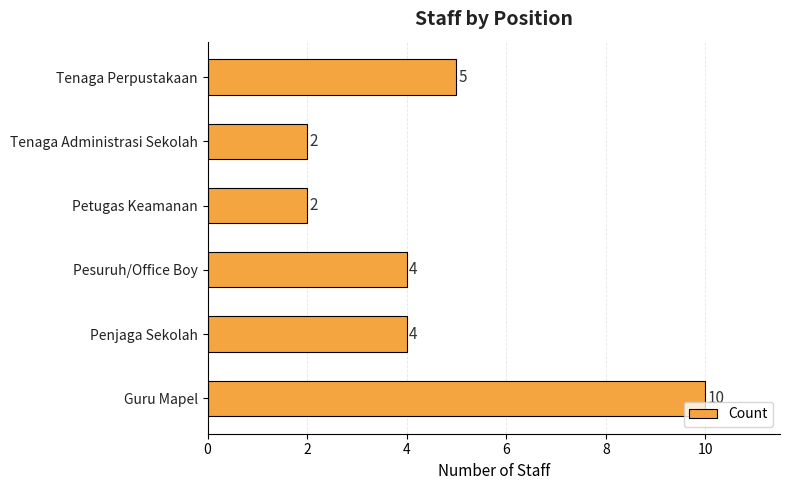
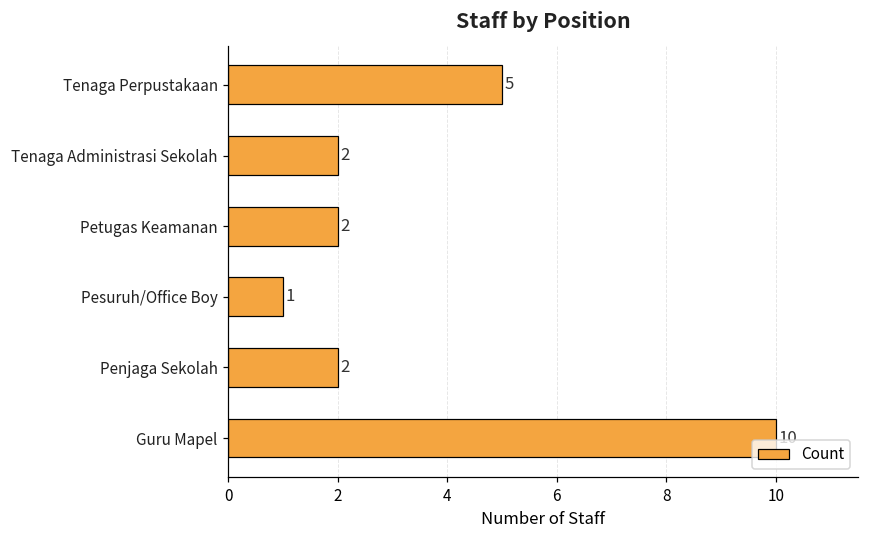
Pesuruh/Office Boy: 4 -> 1
Penjaga Sekolah: 4 -> 2
